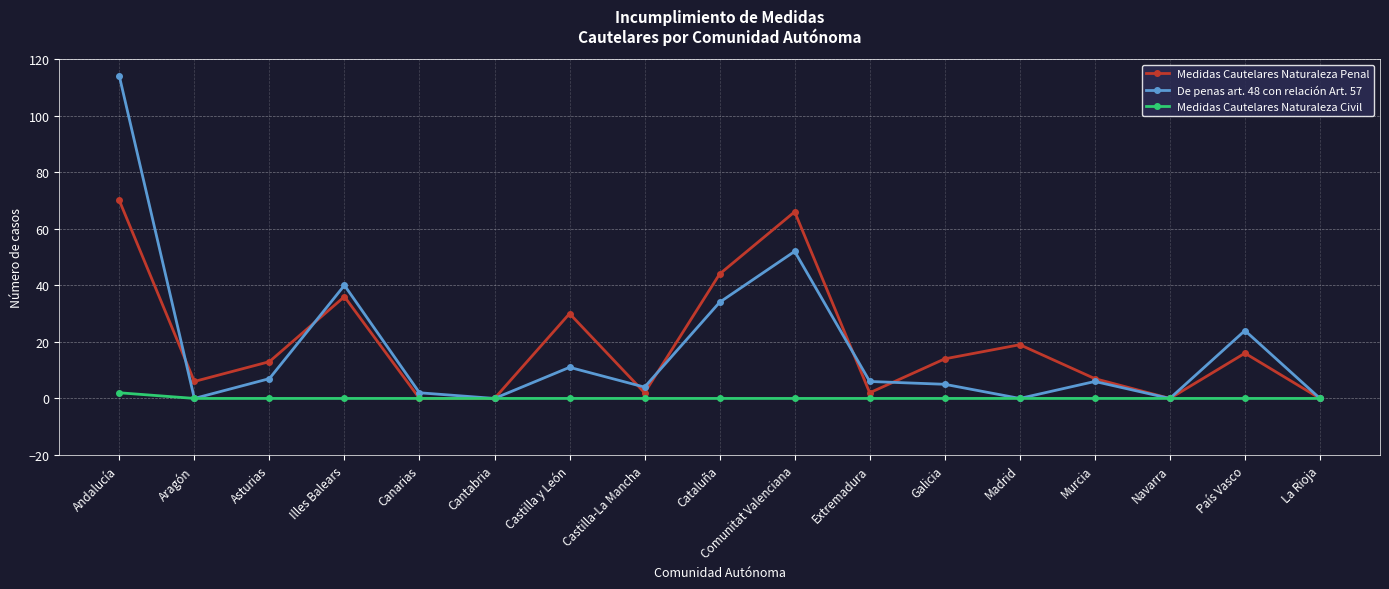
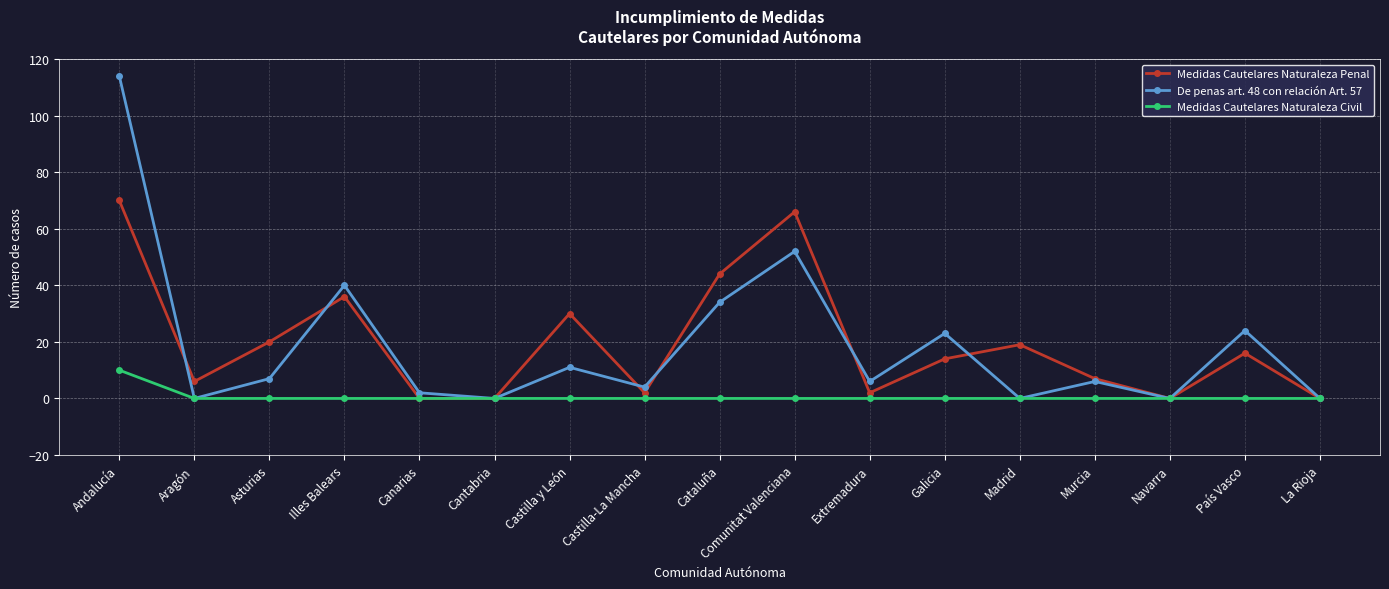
Medidas Cautelares Naturaleza Civil, Andalucía: 2 -> 10
Medidas Cautelares Naturaleza Penal, Asturias: 13 -> 20
De penas art. 48 con relación Art. 57, Galicia: 5 -> 23
